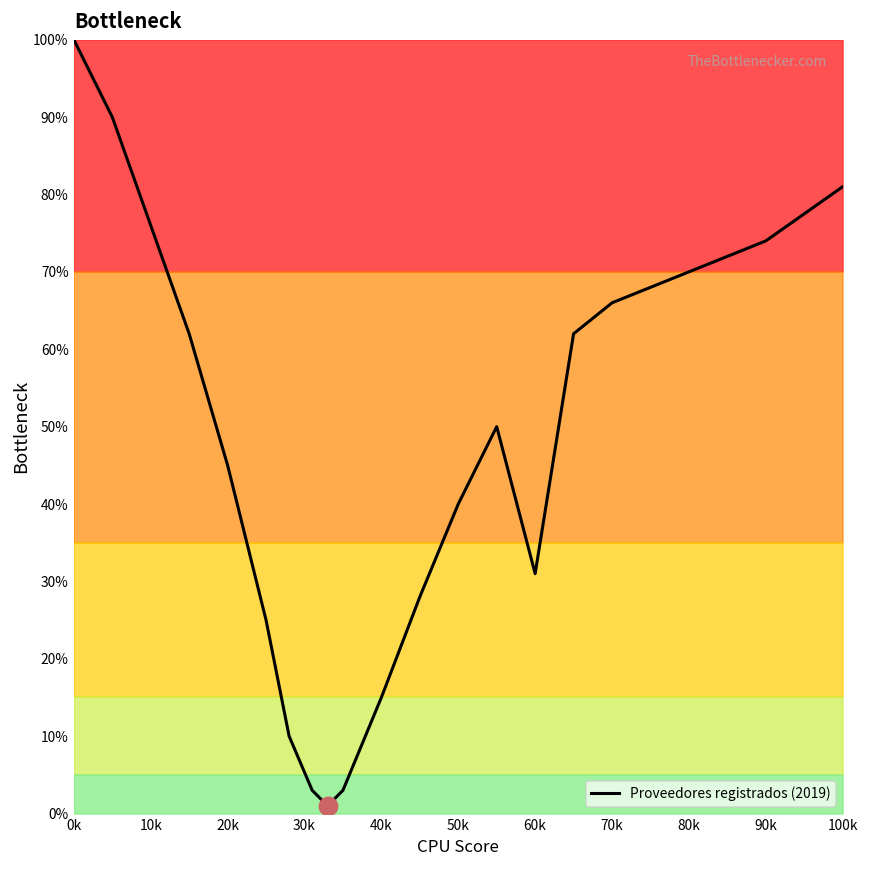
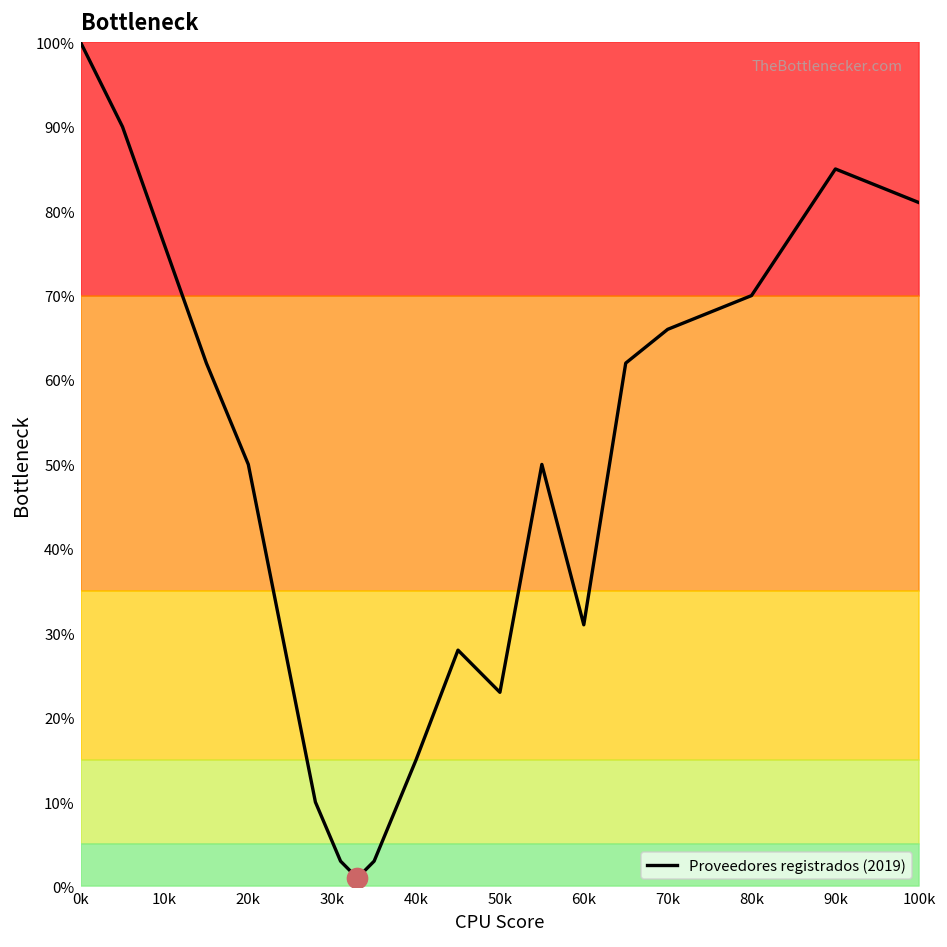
Proveedores registrados (2019), 20k: 45% -> 50%
Proveedores registrados (2019), 50k: 40% -> 23%
Proveedores registrados (2019), 90k: 74% -> 85%
